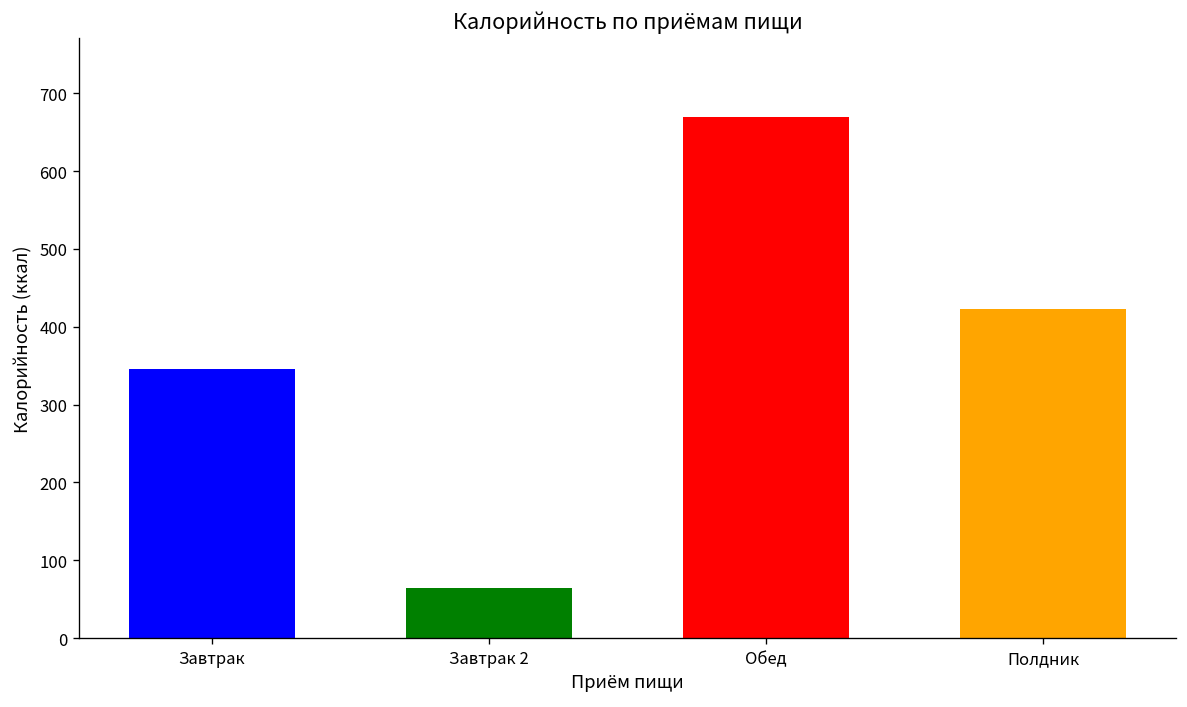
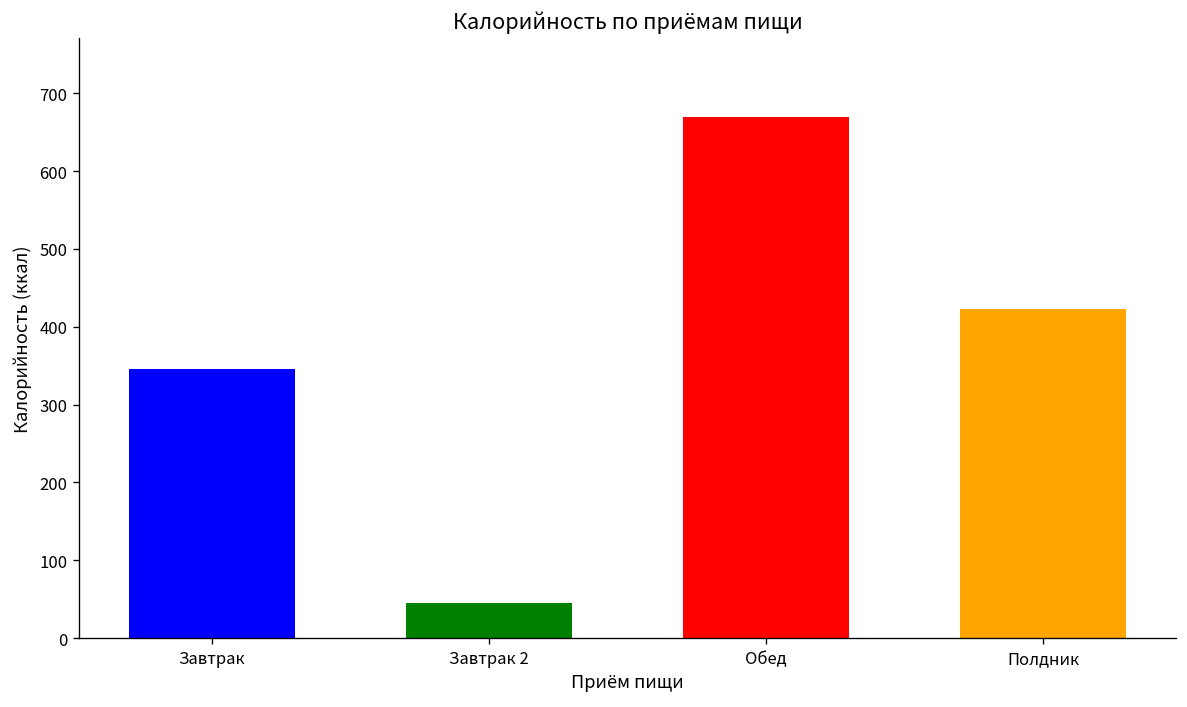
Завтрак 2: 60 -> 50
